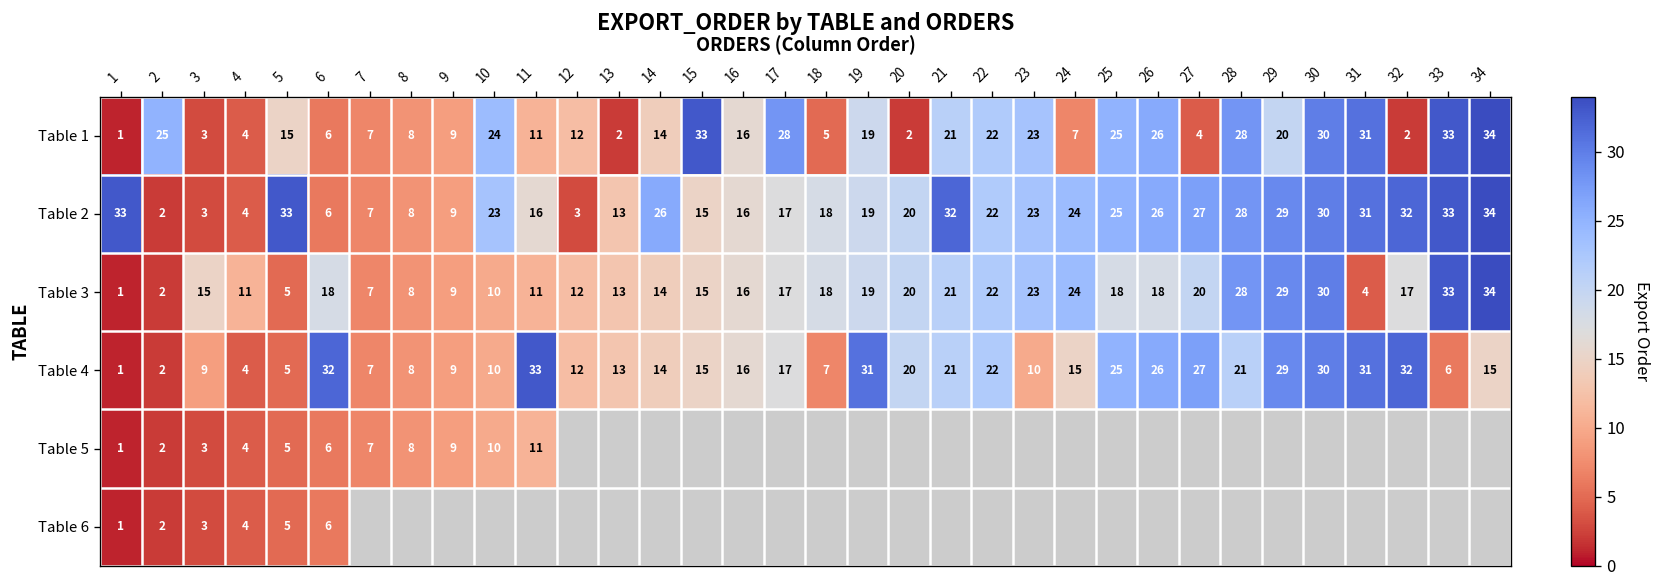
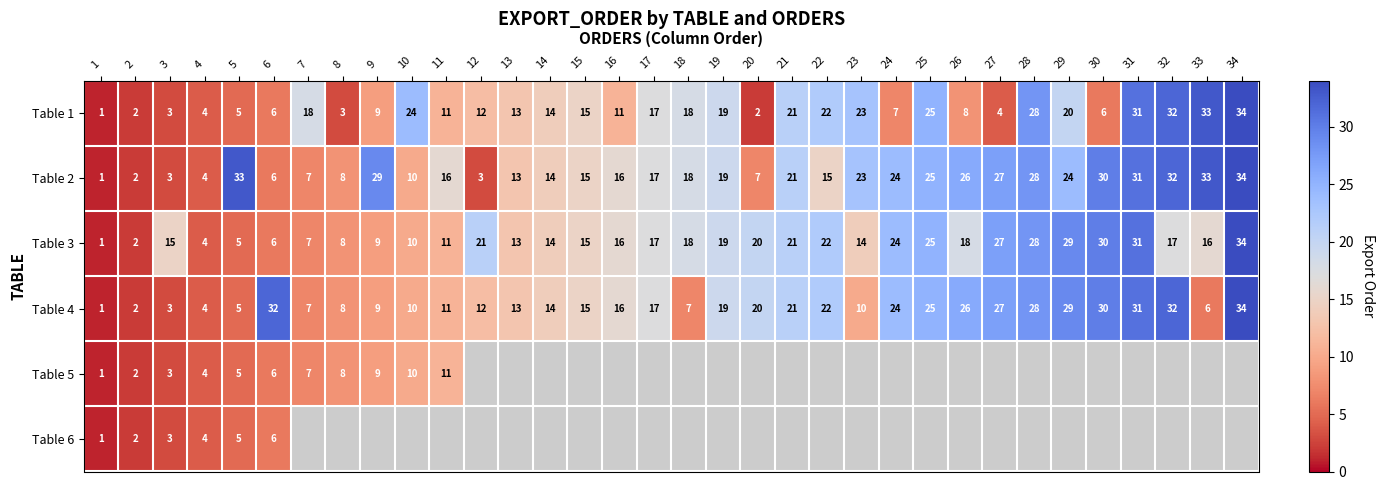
Table 1, 2: 25 -> 2
Table 1, 5: 15 -> 5
Table 1, 7: 7 -> 18
Table 1, 8: 8 -> 3
Table 1, 13: 2 -> 13
Table 1, 15: 33 -> 15
Table 1, 16: 16 -> 11
Table 1, 17: 28 -> 17
Table 1, 18: 5 -> 18
Table 1, 26: 26 -> 8
Table 1, 30: 30 -> 6
Table 1, 32: 2 -> 32
Table 2, 1: 33 -> 1
Table 2, 9: 9 -> 29
Table 2, 10: 23 -> 10
Table 2, 14: 26 -> 14
Table 2, 20: 20 -> 7
Table 2, 21: 32 -> 21
Table 2, 22: 22 -> 15
Table 2, 29: 29 -> 24
Table 3, 4: 11 -> 4
Table 3, 6: 18 -> 6
Table 3, 12: 12 -> 21
Table 3, 23: 23 -> 14
Table 3, 25: 18 -> 25
Table 3, 27: 20 -> 27
Table 3, 31: 4 -> 31
Table 3, 33: 33 -> 16
Table 4, 3: 9 -> 3
Table 4, 11: 33 -> 11
Table 4, 19: 31 -> 19
Table 4, 24: 15 -> 24
Table 4, 28: 21 -> 28
Table 4, 34: 15 -> 34
